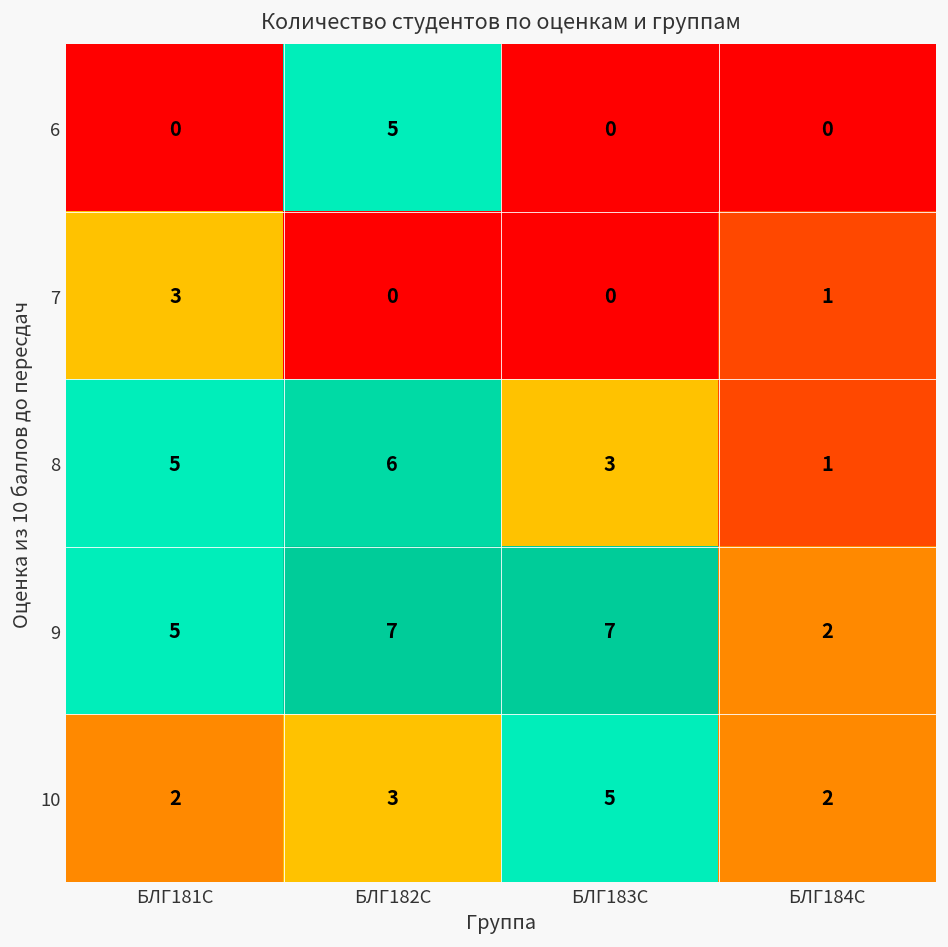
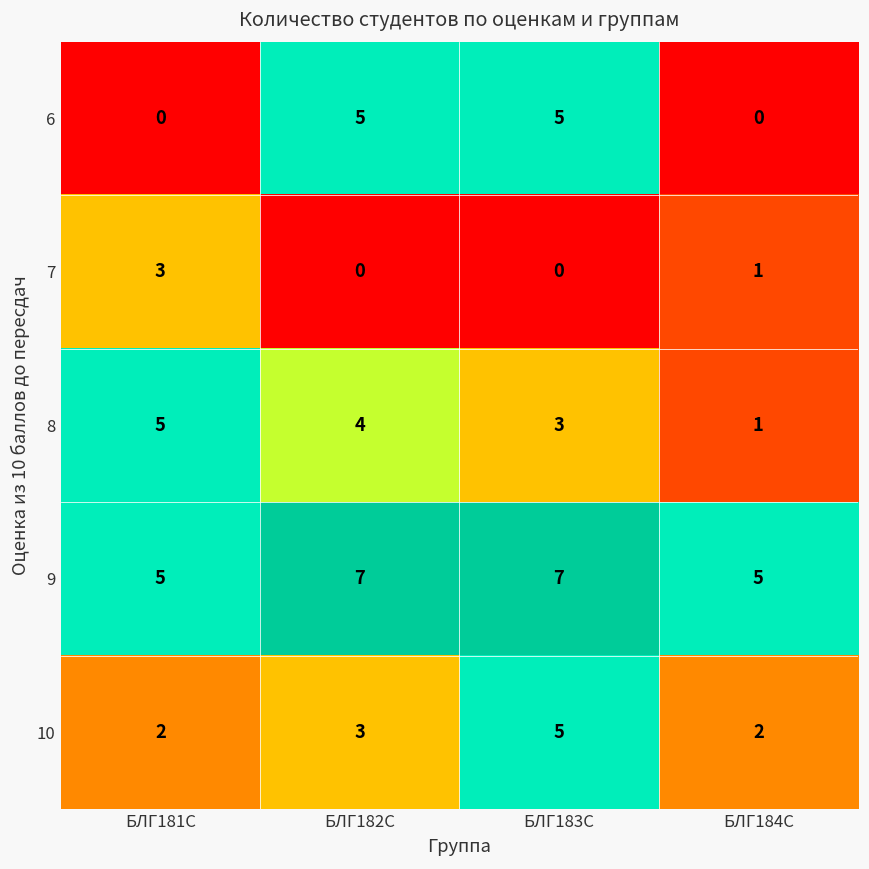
6, БЛГ183С: 0 -> 5
8, БЛГ182С: 6 -> 4
9, БЛГ184С: 2 -> 5
